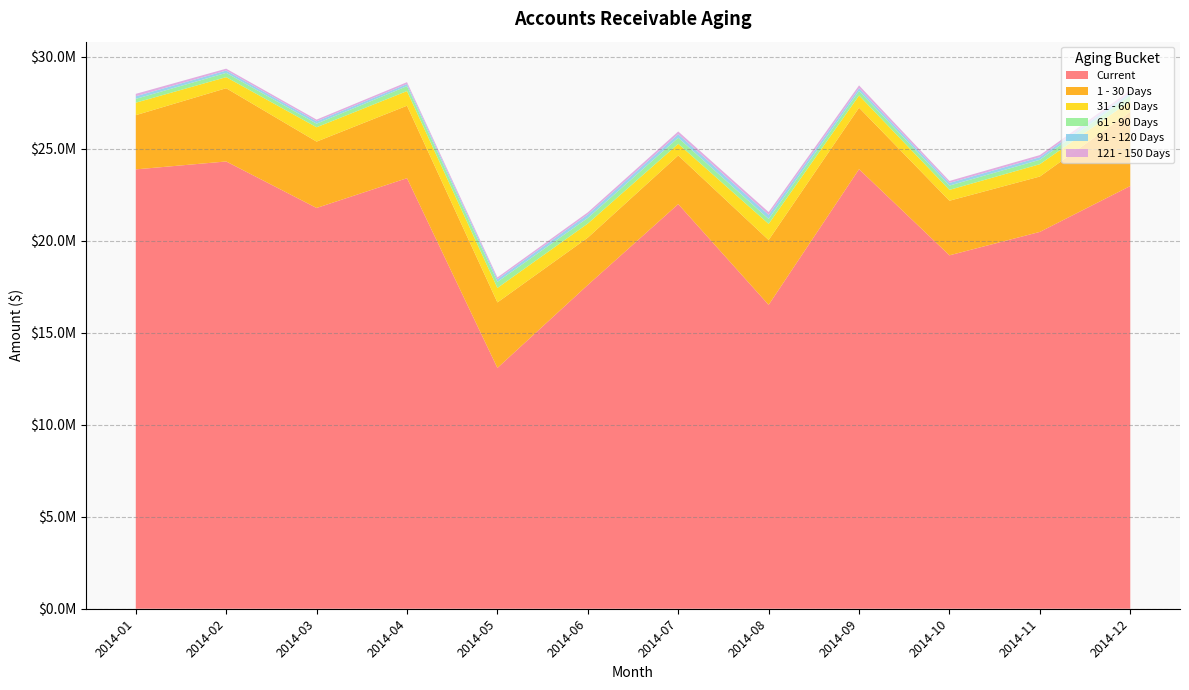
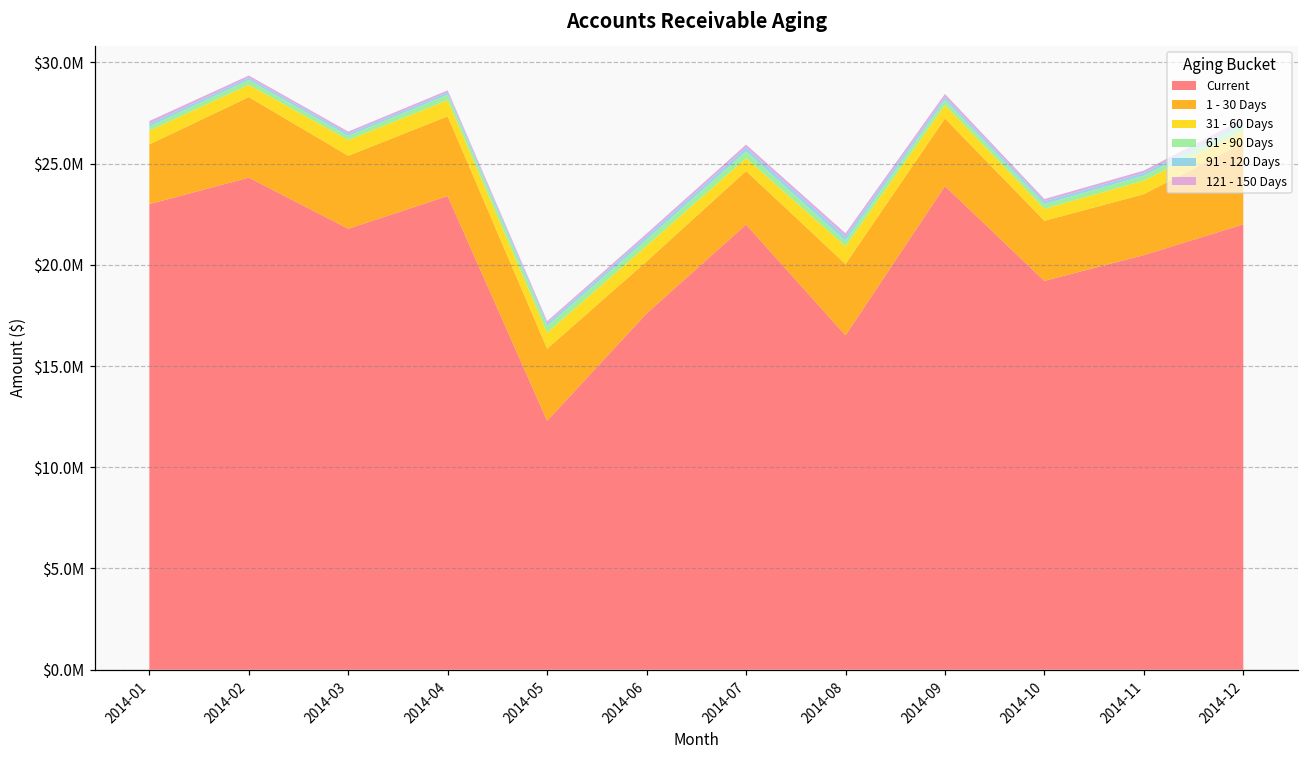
Current, 2014-01: $23900000 -> $23000000
Current, 2014-05: $13100000 -> $12300000
Current, 2014-12: $23000000 -> $22000000
